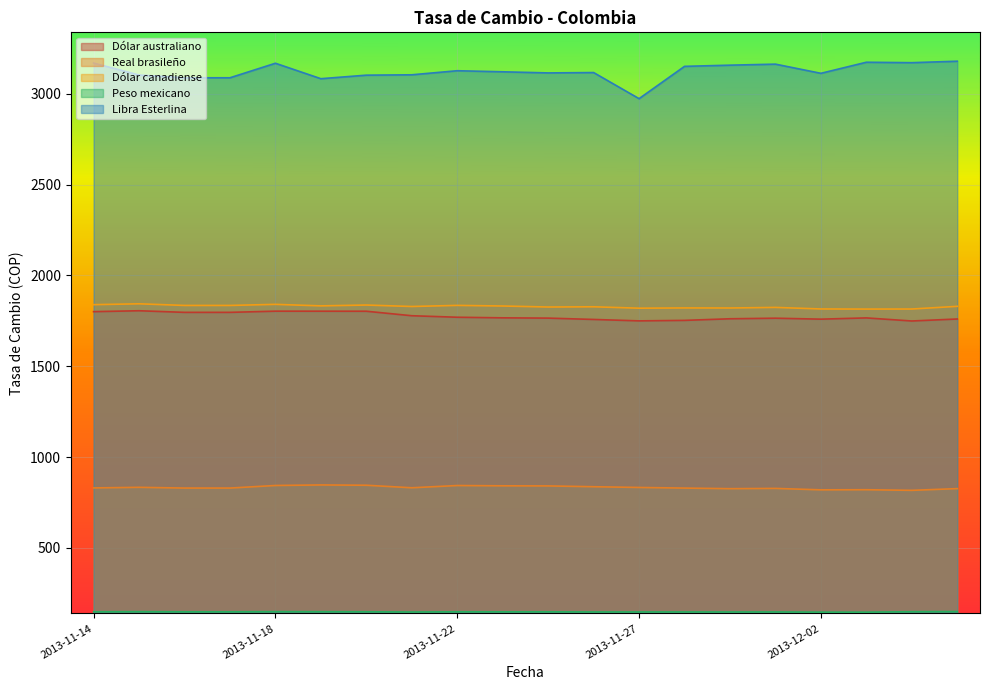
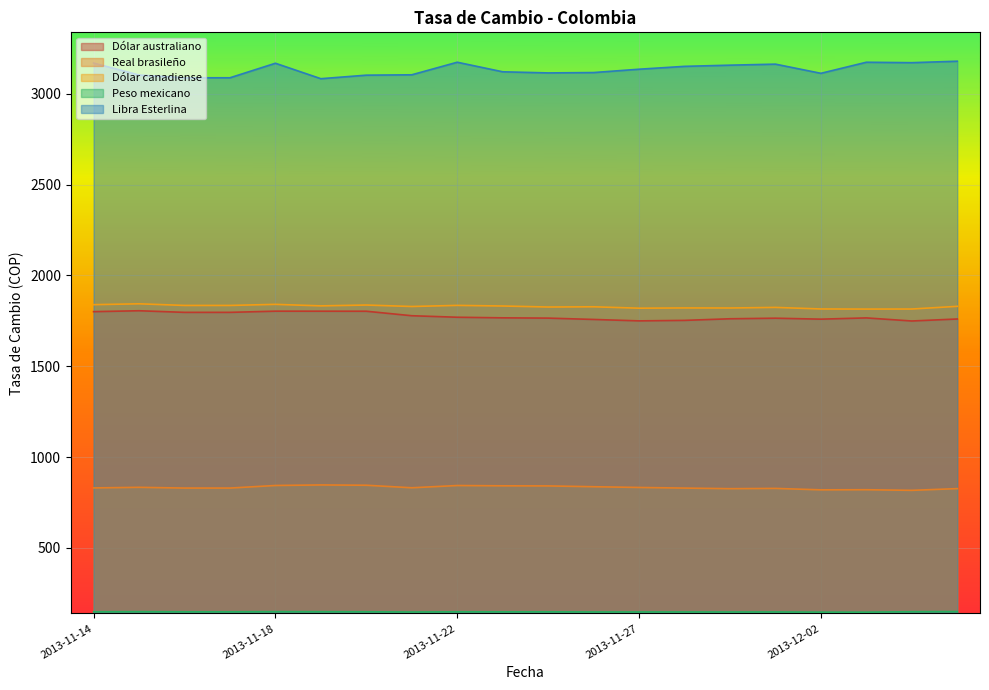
Libra Esterlina, 2013-11-22: 3130 -> 3170
Libra Esterlina, 2013-11-27: 2970 -> 3140
